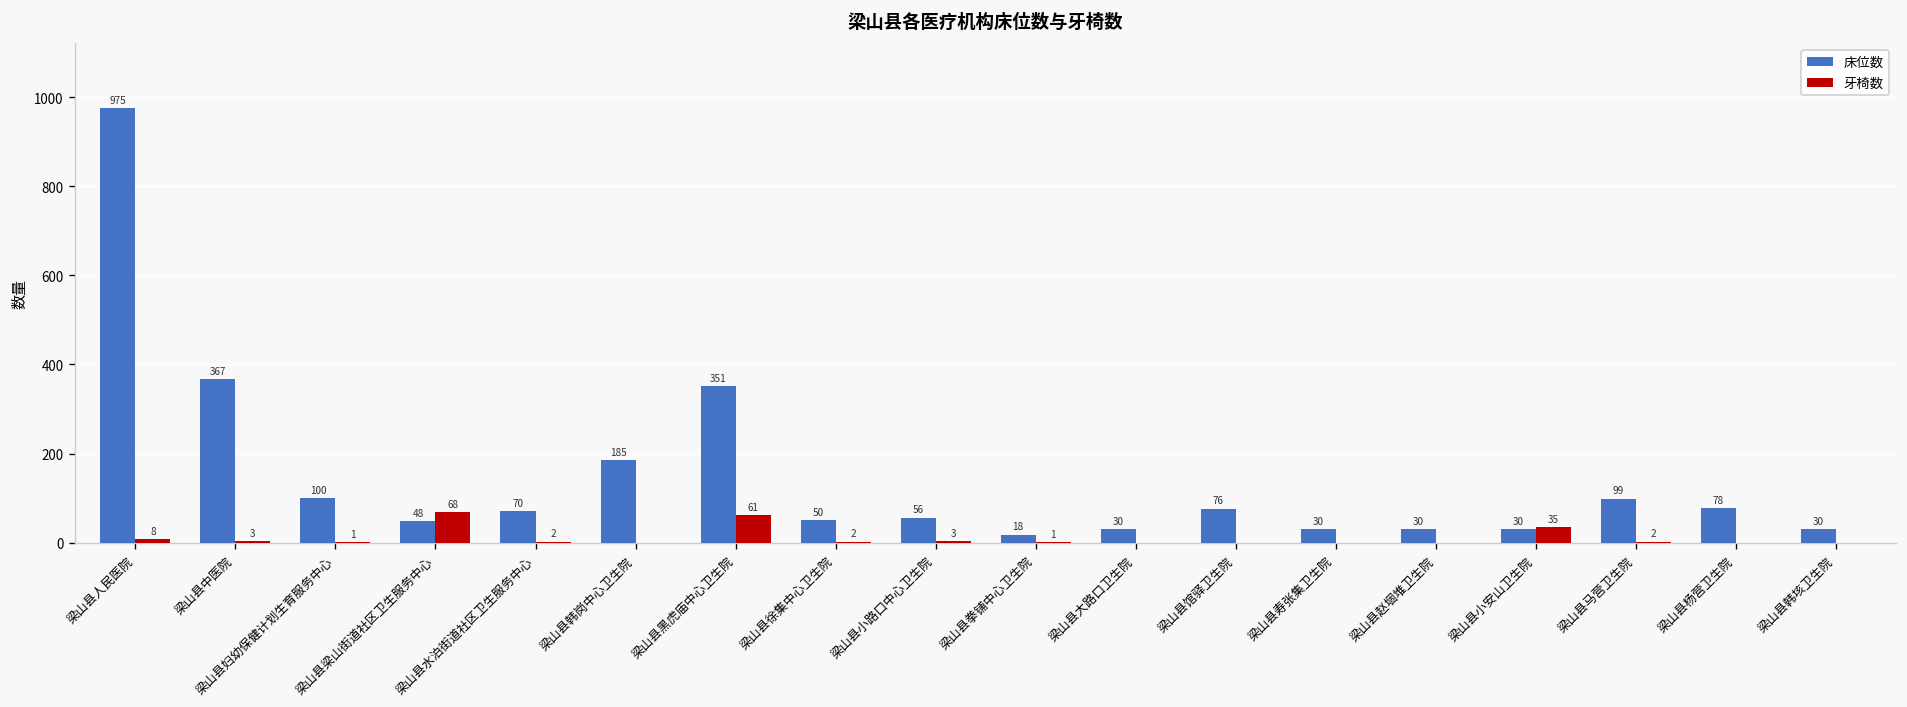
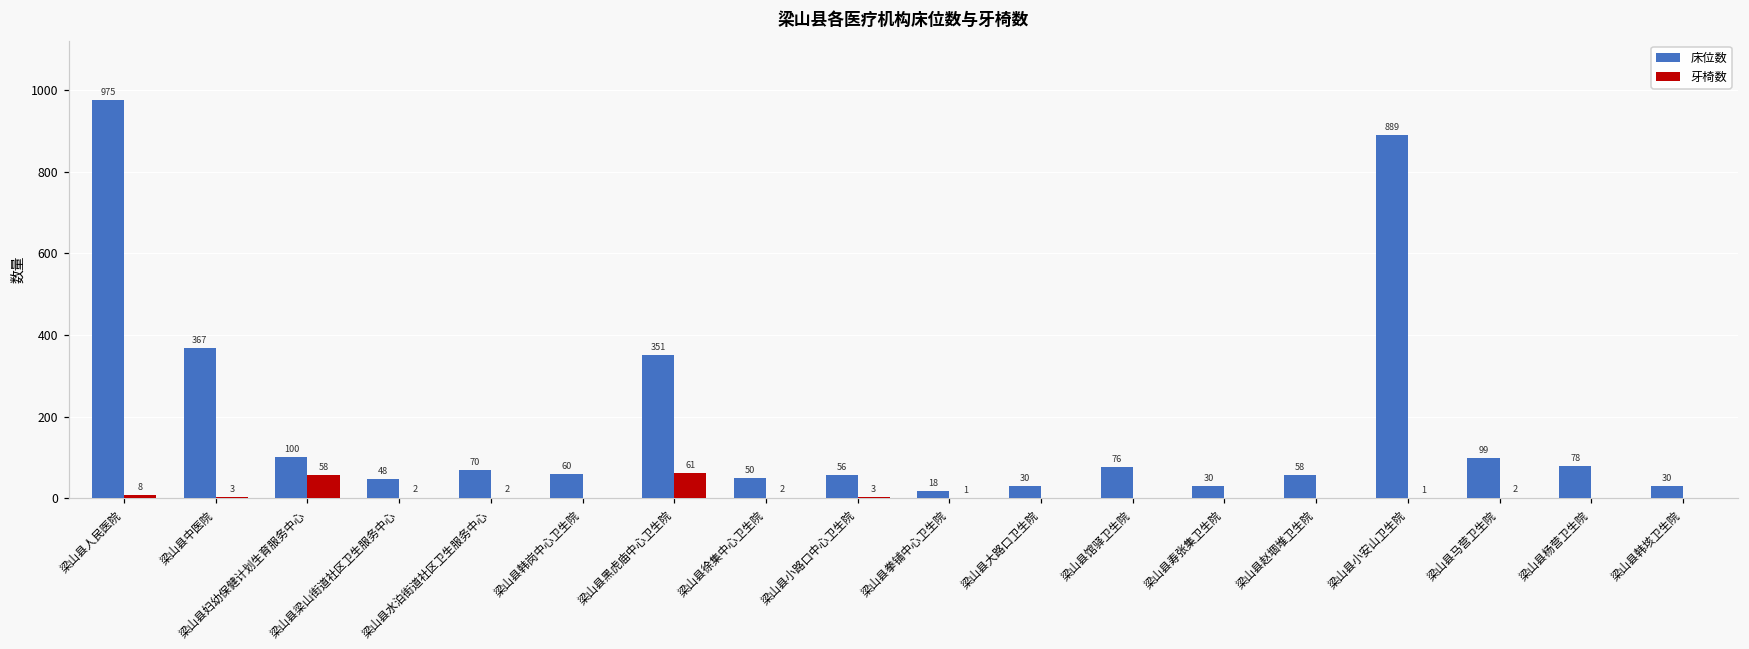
牙椅数, 梁山县妇幼保健计划生育服务中心: 1 -> 58
牙椅数, 梁山县梁山街道社区卫生服务中心: 68 -> 2
床位数, 梁山县韩岗中心卫生院: 185 -> 60
床位数, 梁山县赵堌堆卫生院: 30 -> 58
床位数, 梁山县小安山卫生院: 30 -> 889
牙椅数, 梁山县小安山卫生院: 35 -> 1
